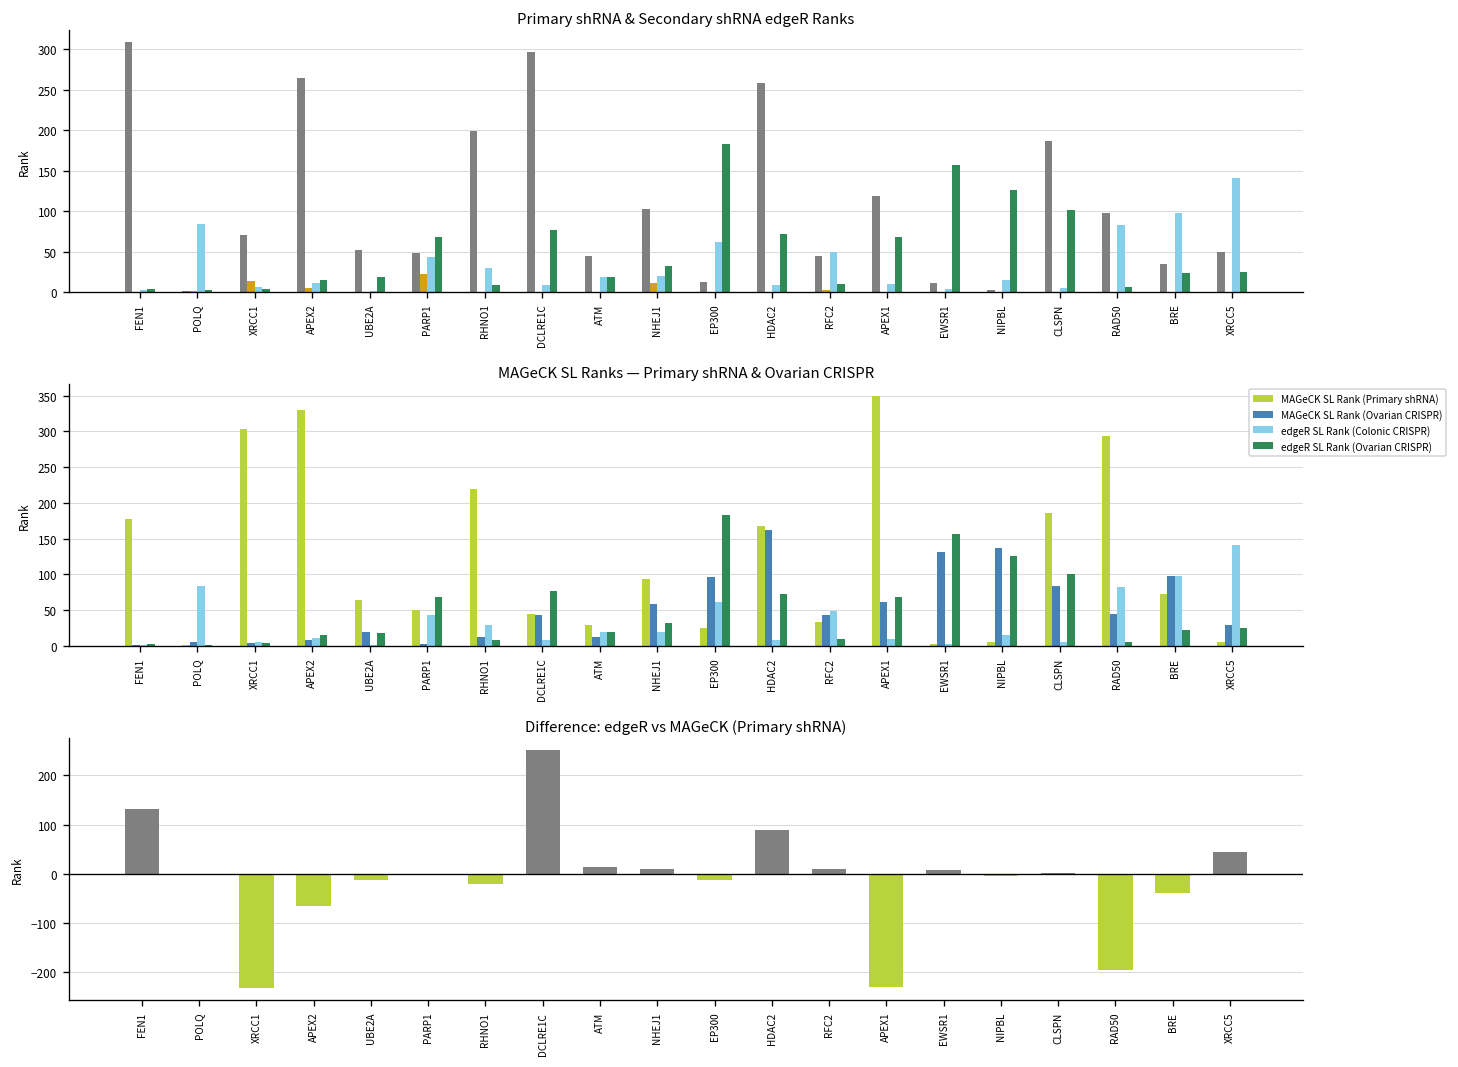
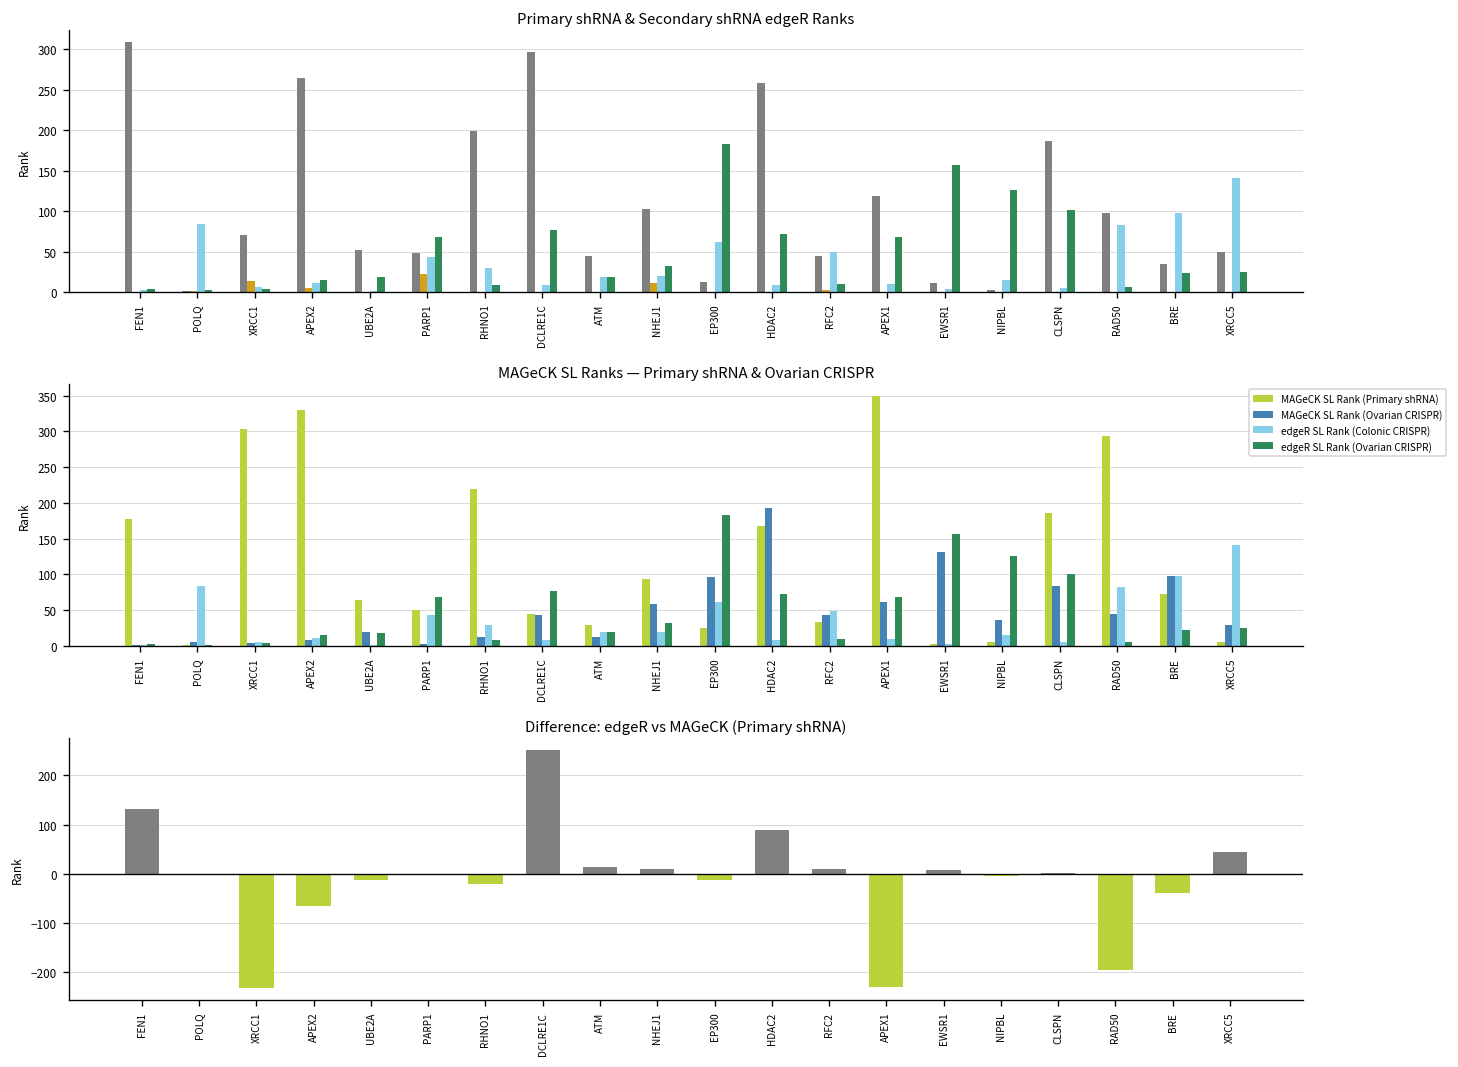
MAGeCK SL Ranks — Primary shRNA & Ovarian CRISPR, MAGeCK SL Rank (Ovarian CRISPR), HDAC2: 160 -> 190
MAGeCK SL Ranks — Primary shRNA & Ovarian CRISPR, MAGeCK SL Rank (Ovarian CRISPR), NIPBL: 140 -> 40
